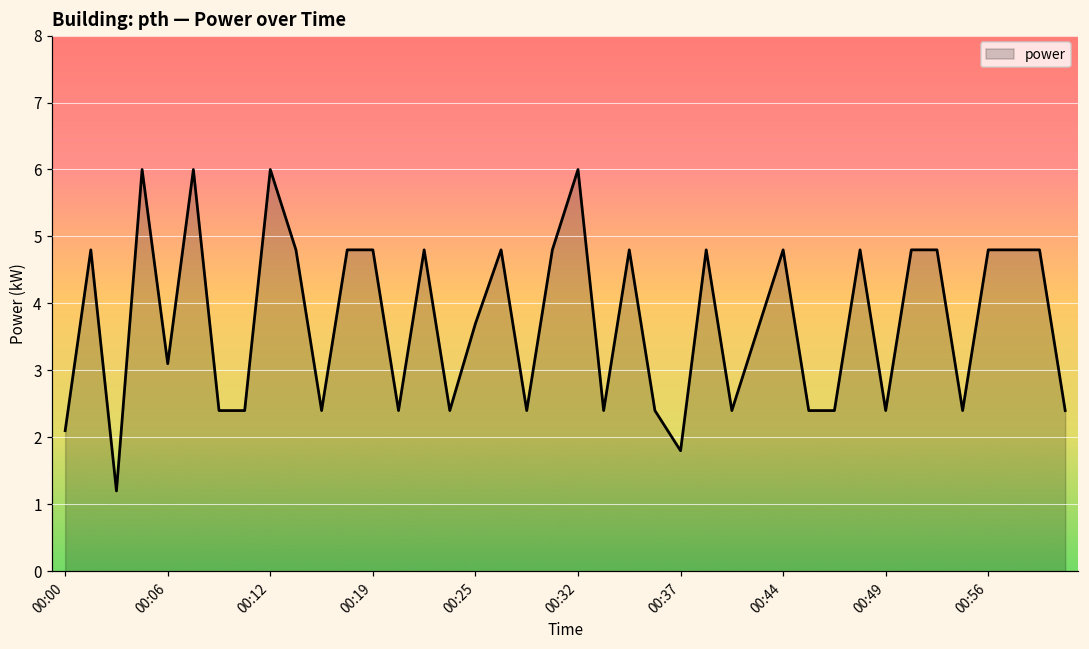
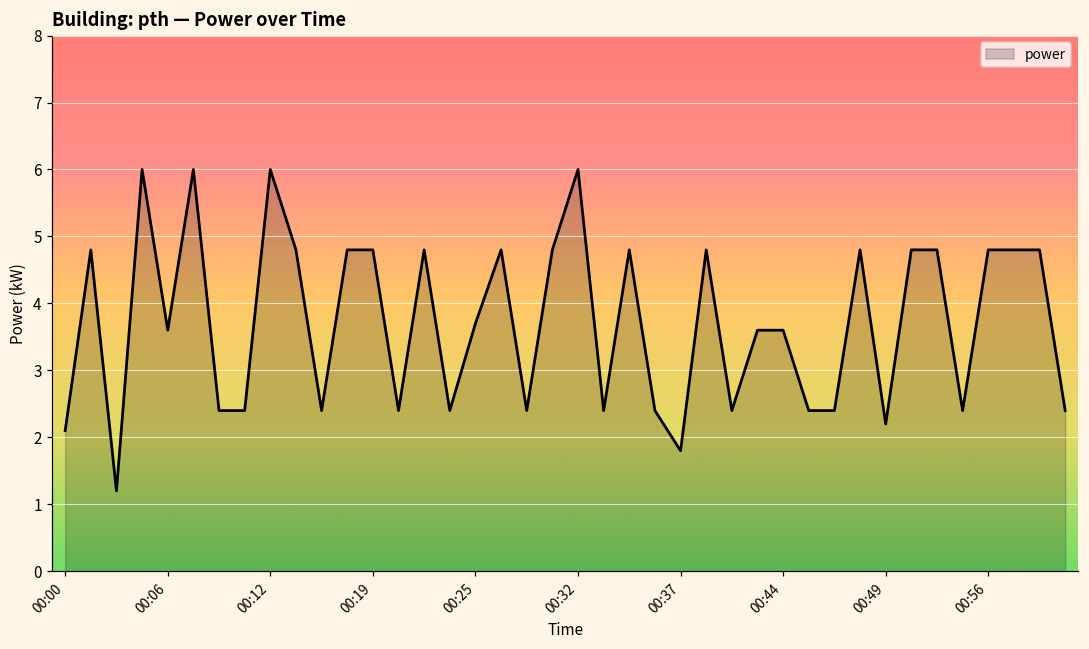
00:06: 3.1 -> 3.6
00:44: 4.8 -> 3.6
00:49: 2.4 -> 2.2
